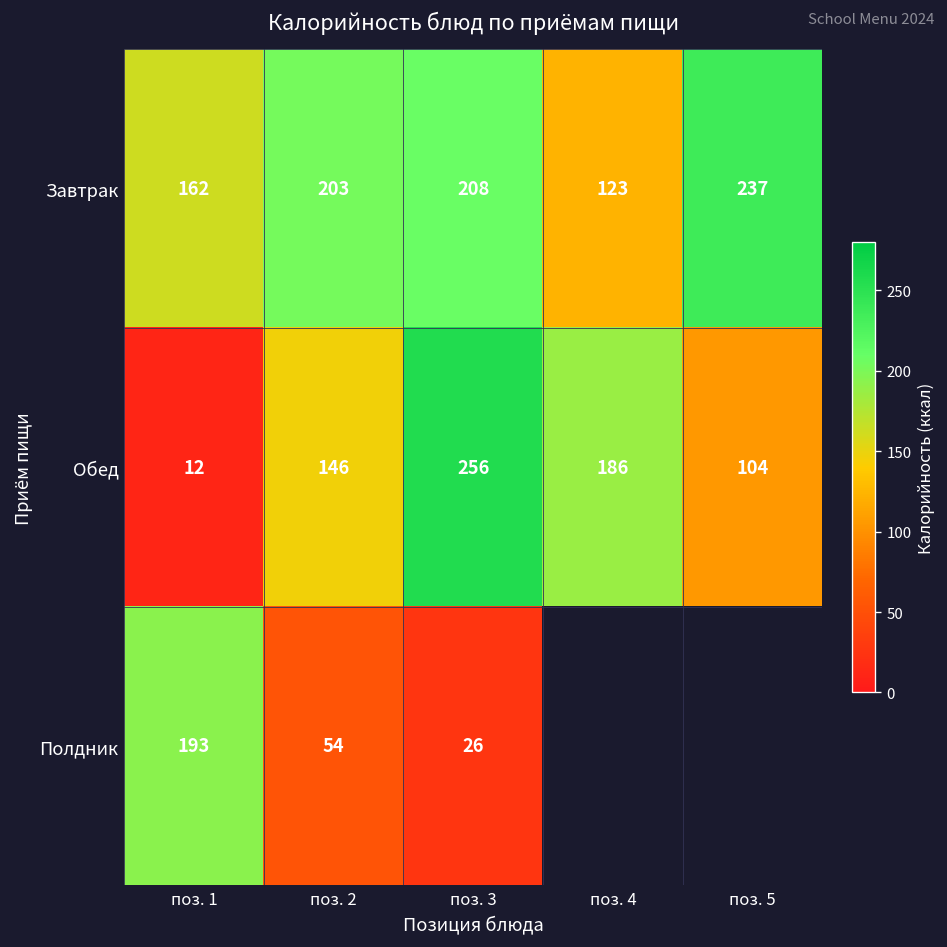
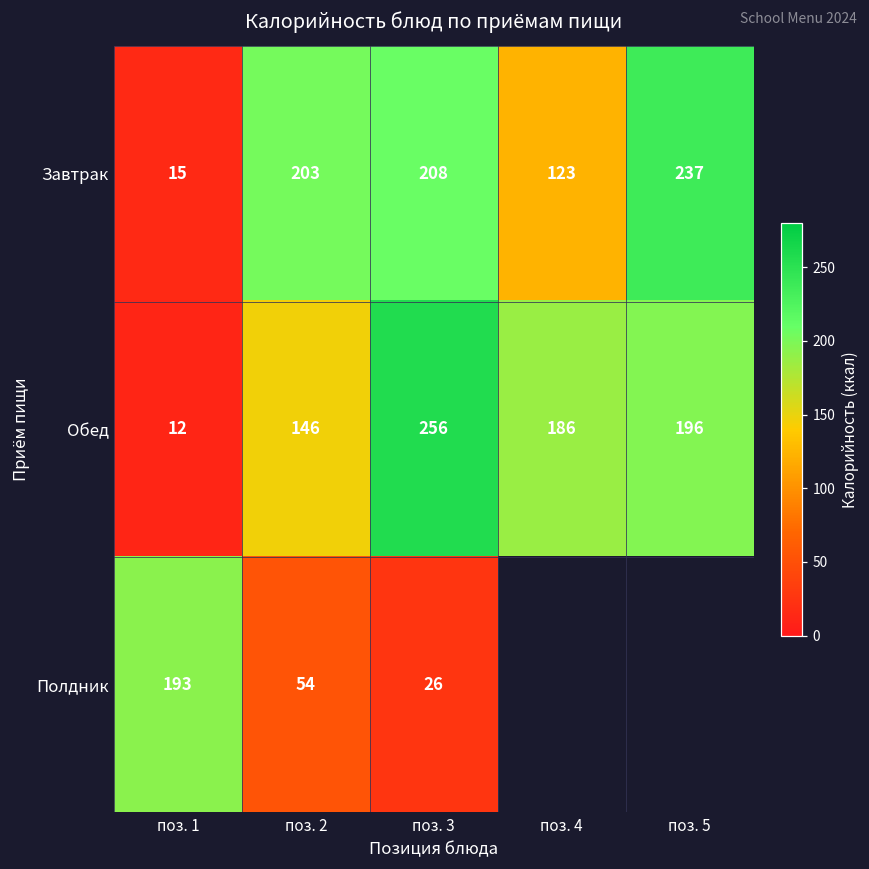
Завтрак, поз. 1: 162 -> 15
Обед, поз. 5: 104 -> 196
